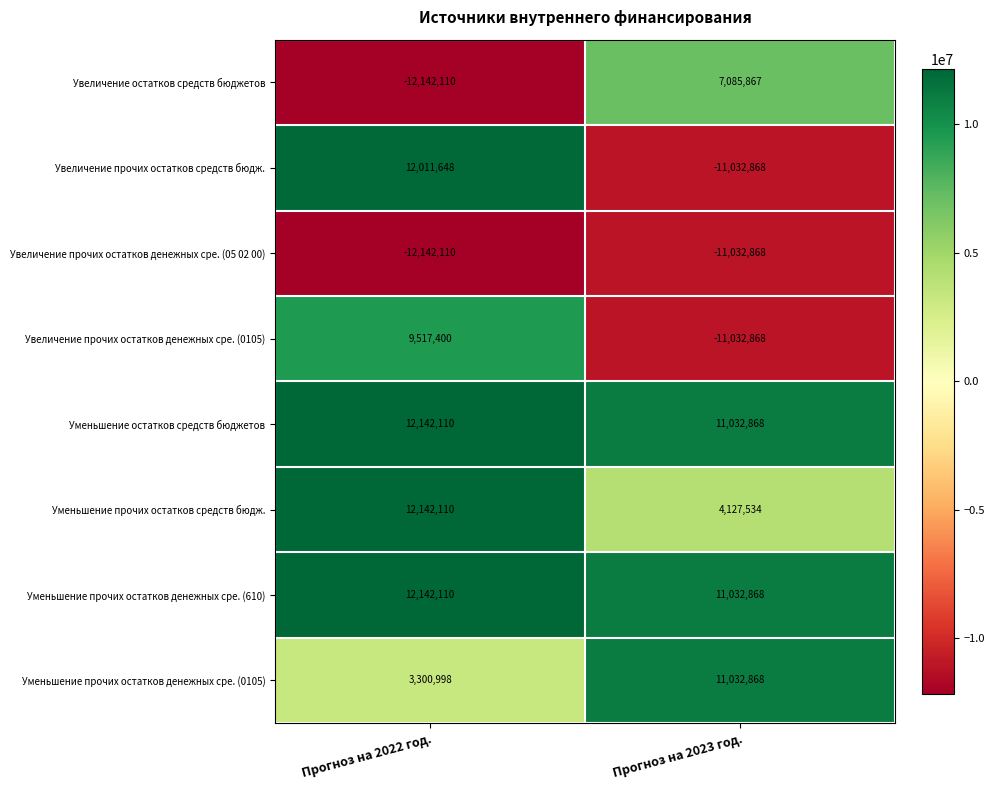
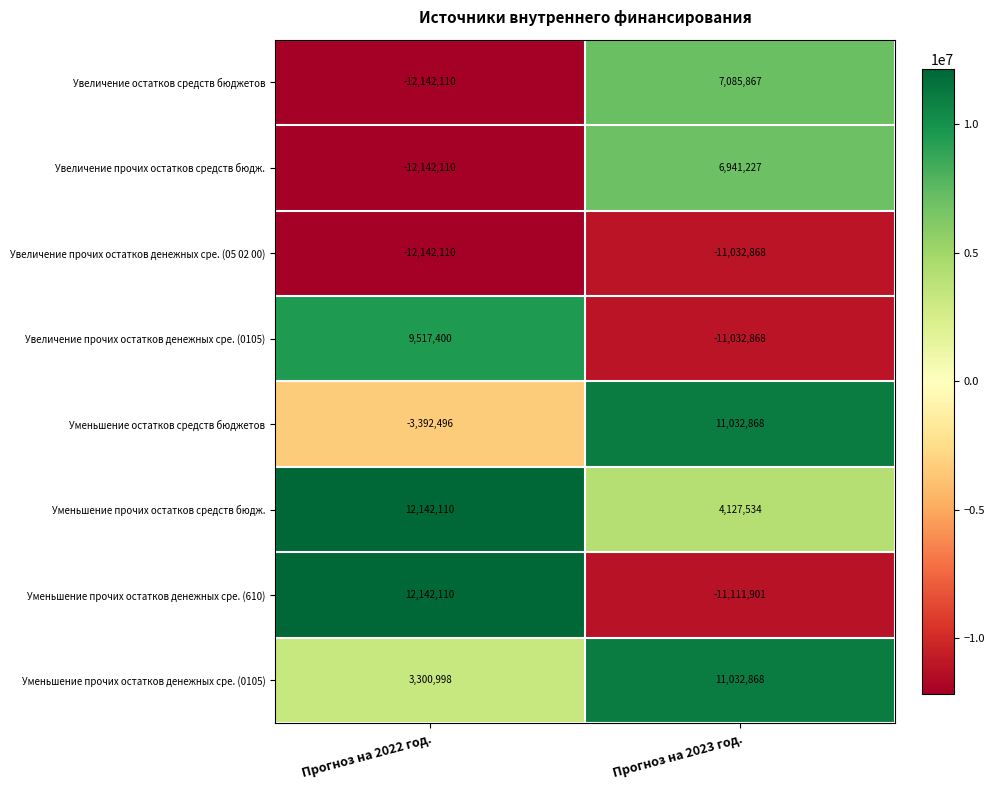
Увеличение прочих остатков средств бюдж., Прогноз на 2022 год.: 12,011,648 -> -12,142,110
Увеличение прочих остатков средств бюдж., Прогноз на 2023 год.: -11,032,868 -> 6,941,227
Уменьшение остатков средств бюджетов, Прогноз на 2022 год.: 12,142,110 -> -3,392,496
Уменьшение прочих остатков денежных сре. (610), Прогноз на 2023 год.: 11,032,868 -> -11,111,901
